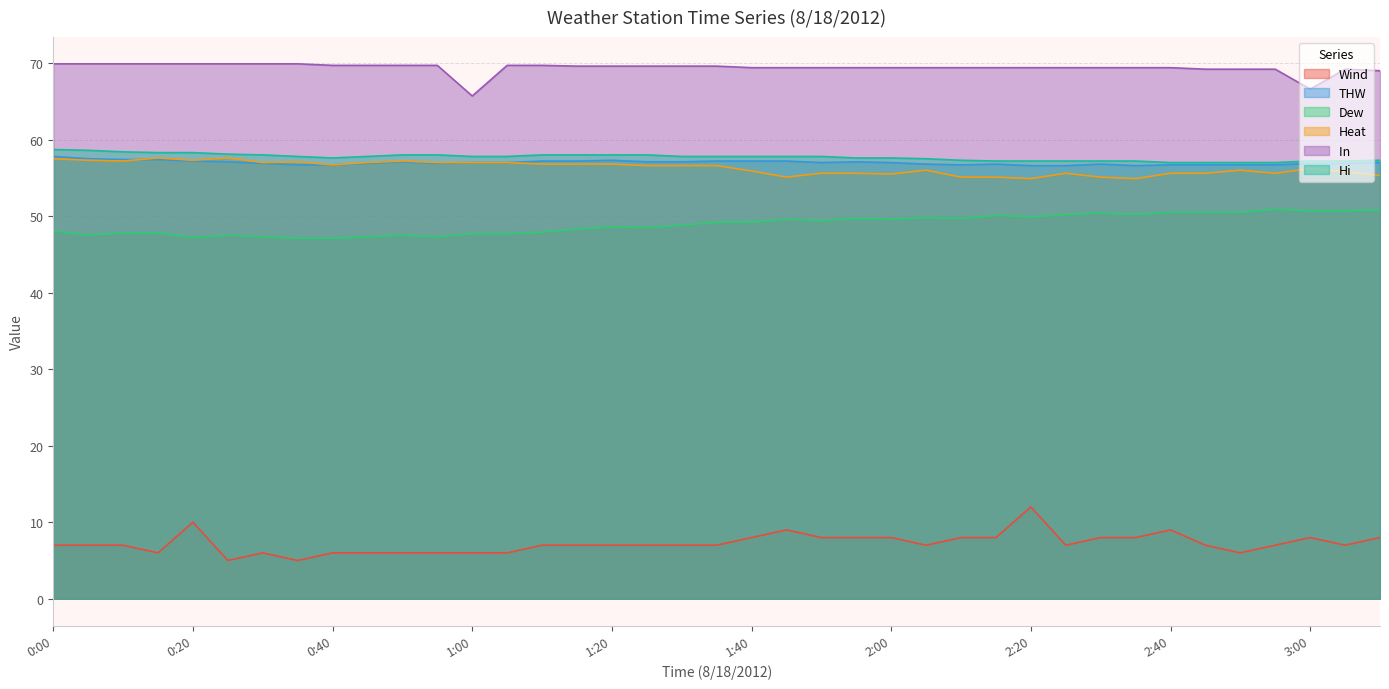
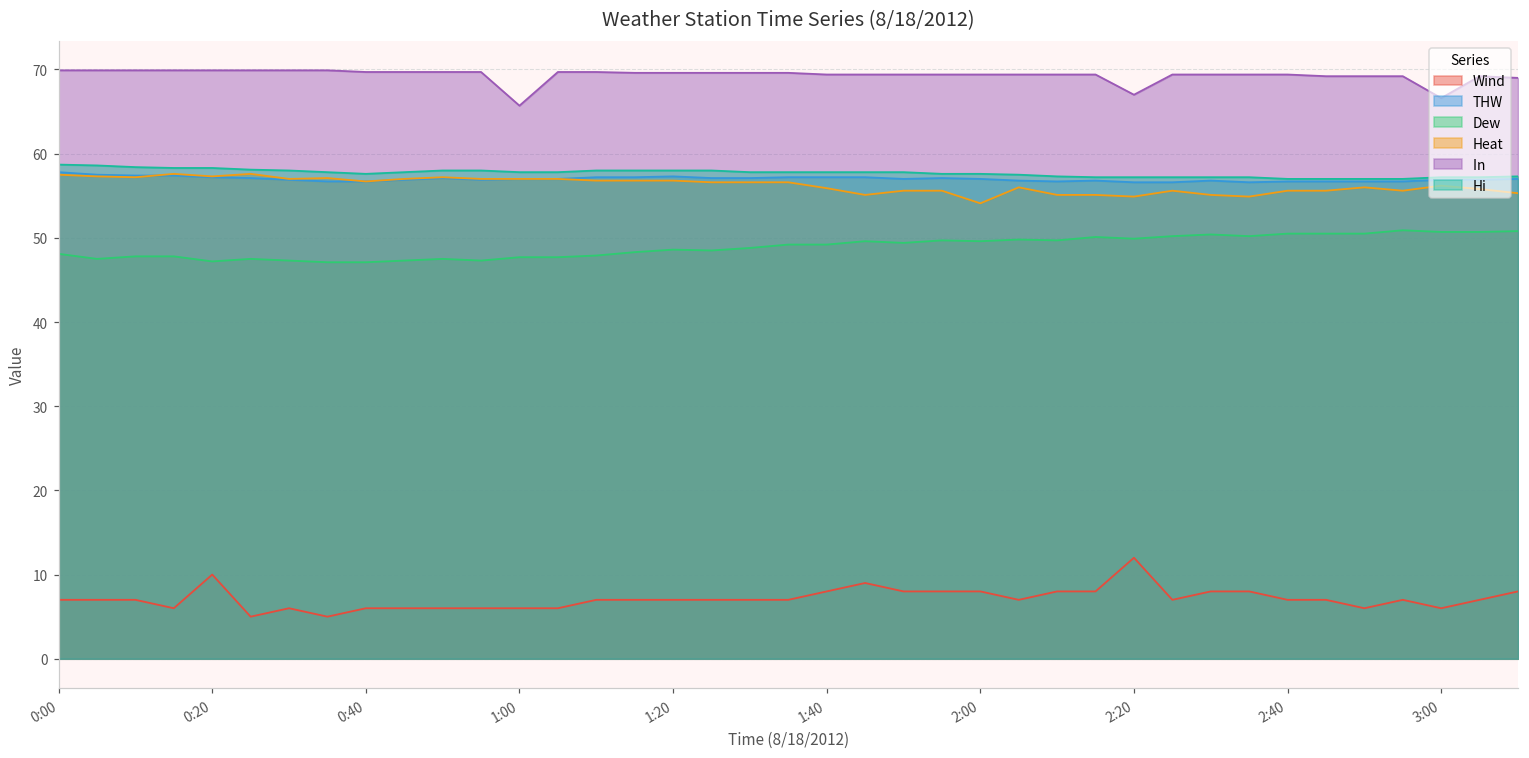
Heat, 2:00: 56 -> 54
In, 2:20: 69 -> 67
Wind, 2:40: 9 -> 7
Wind, 3:00: 8 -> 6
